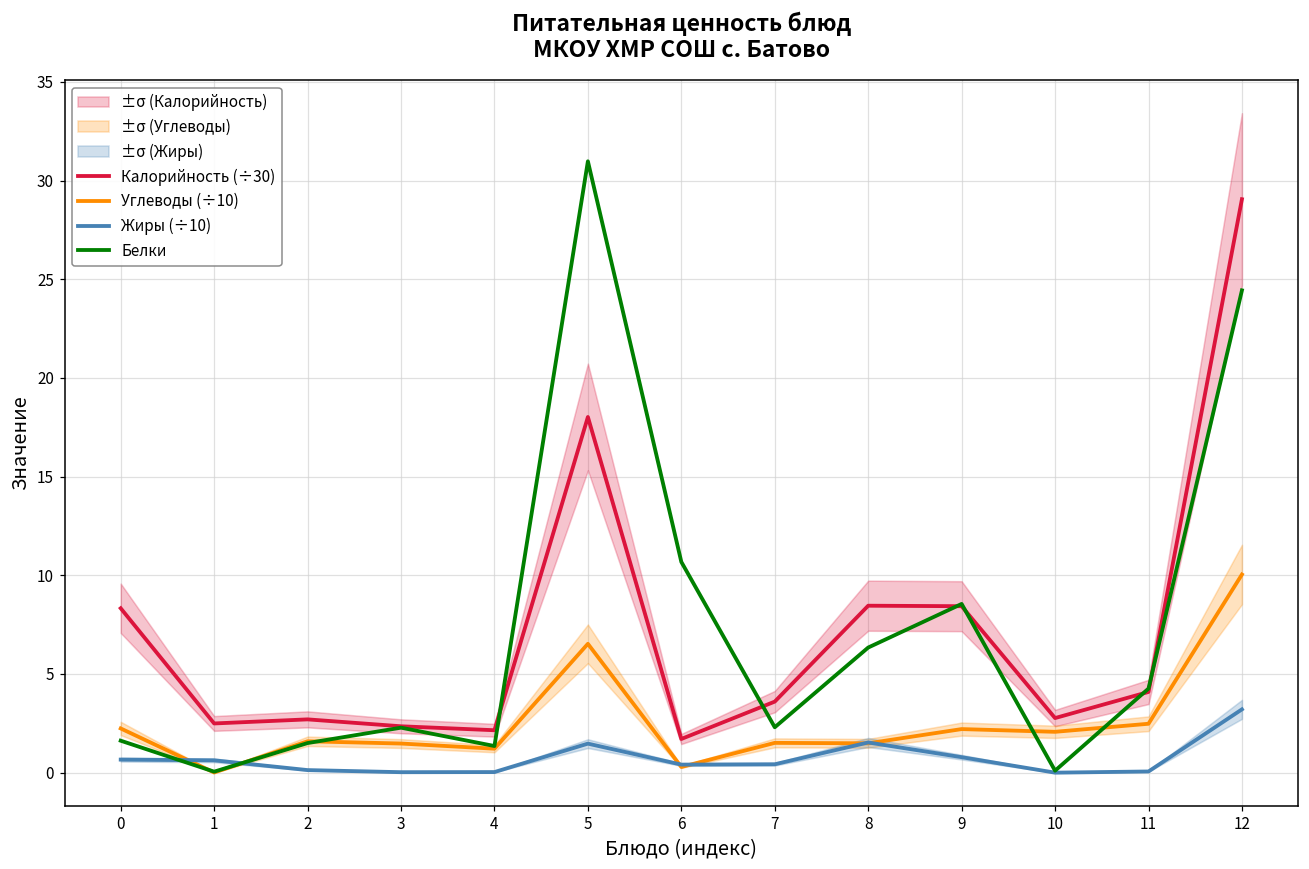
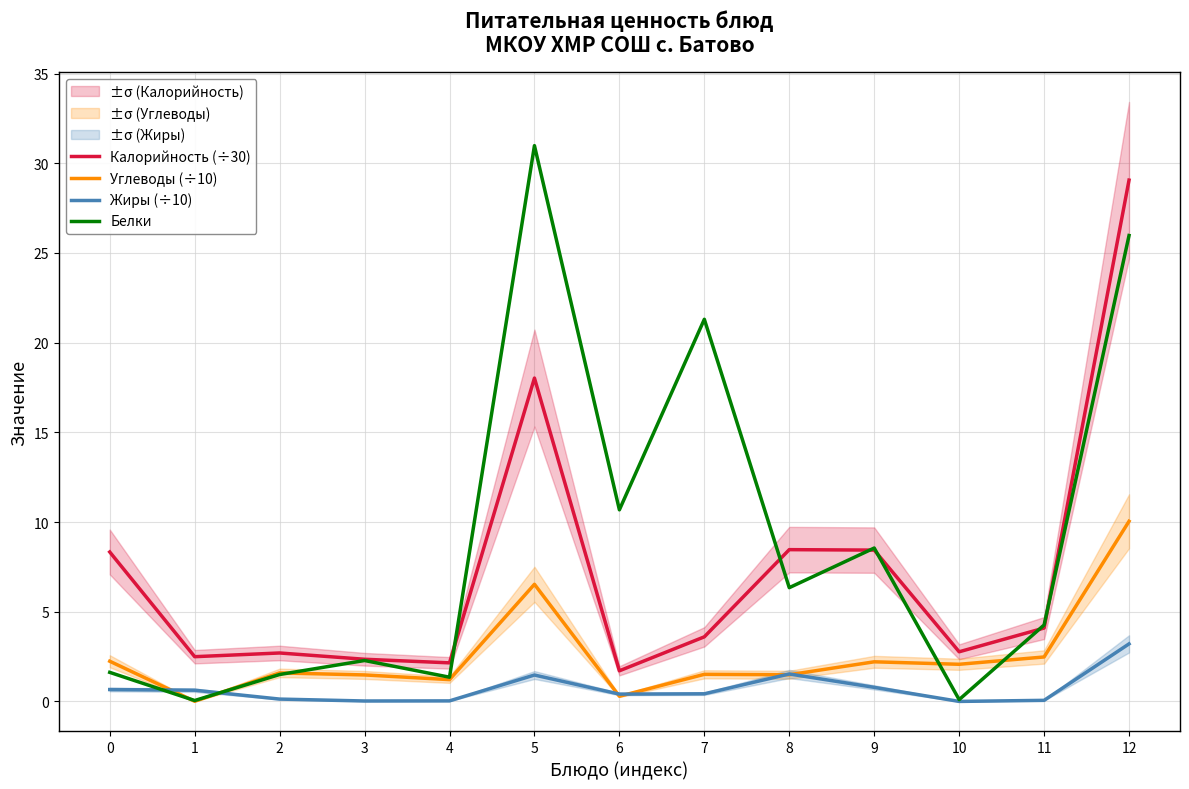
Белки, 7: 2.3 -> 21.3
Белки, 12: 24.4 -> 26.0
